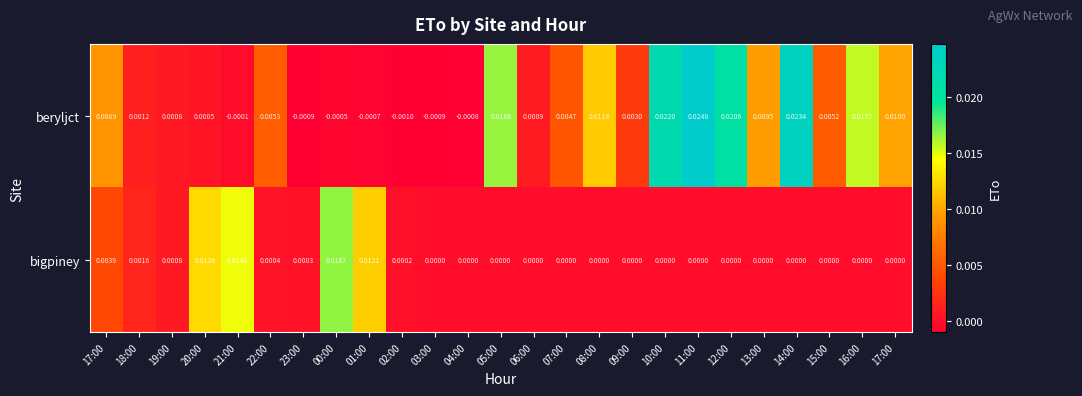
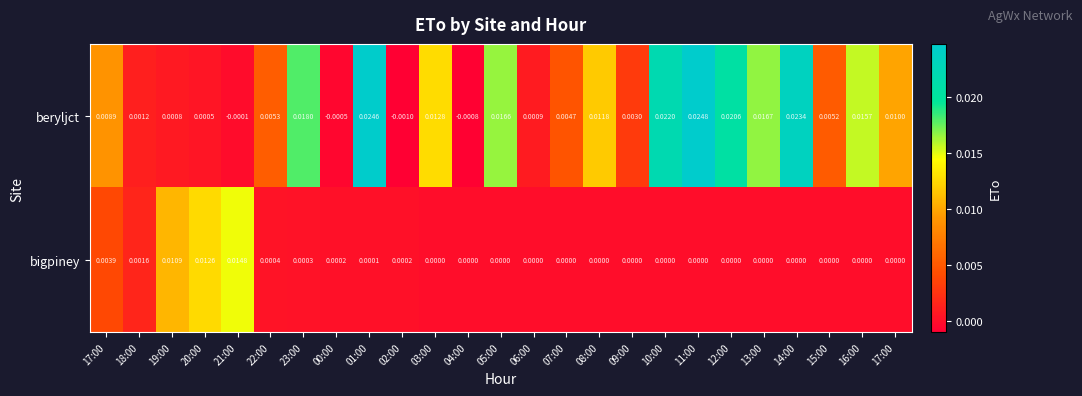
beryljct, 23:00: -0.0009 -> 0.0180
beryljct, 01:00: -0.0007 -> 0.0246
beryljct, 03:00: -0.0009 -> 0.0128
beryljct, 13:00: 0.0095 -> 0.0167
bigpiney, 19:00: 0.0008 -> 0.0109
bigpiney, 00:00: 0.0167 -> 0.0002
bigpiney, 01:00: 0.0121 -> 0.0001
